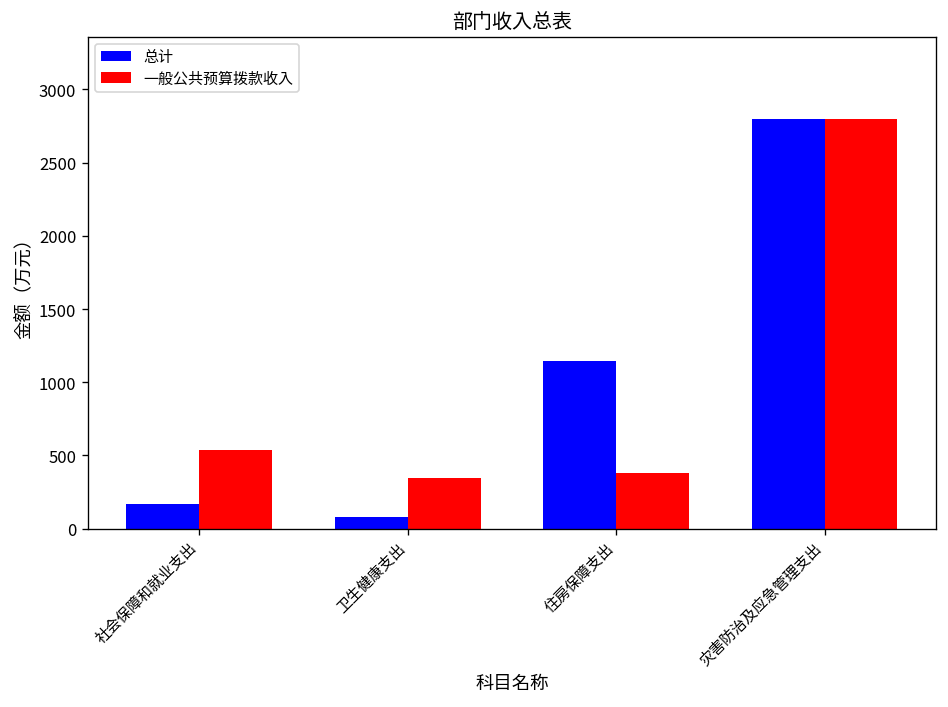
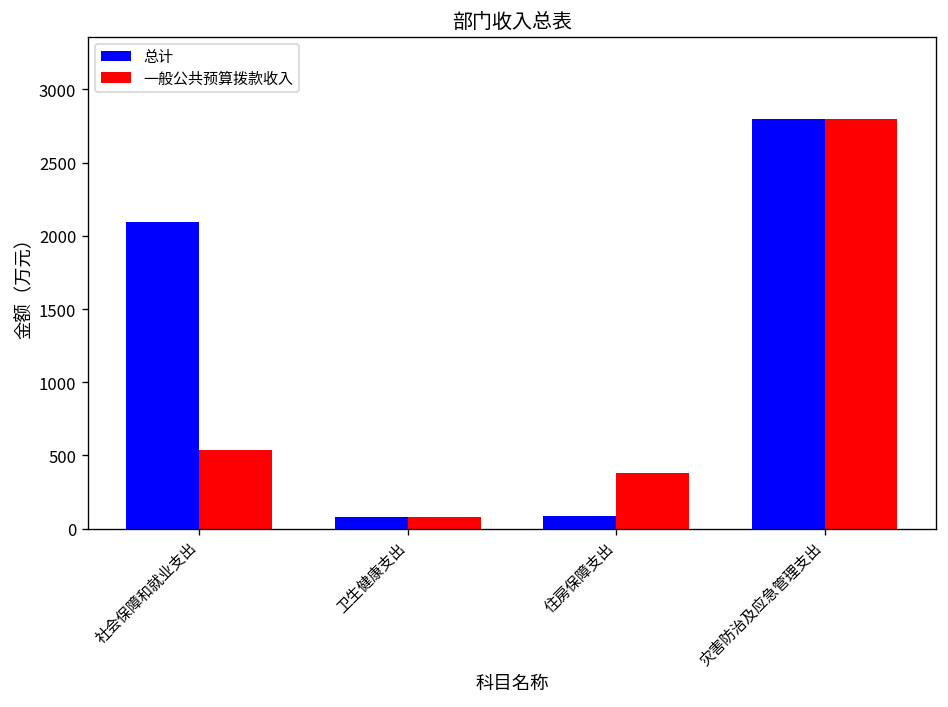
总计, 社会保障和就业支出: 170 -> 2090
一般公共预算拨款收入, 卫生健康支出: 340 -> 80
总计, 住房保障支出: 1150 -> 90
